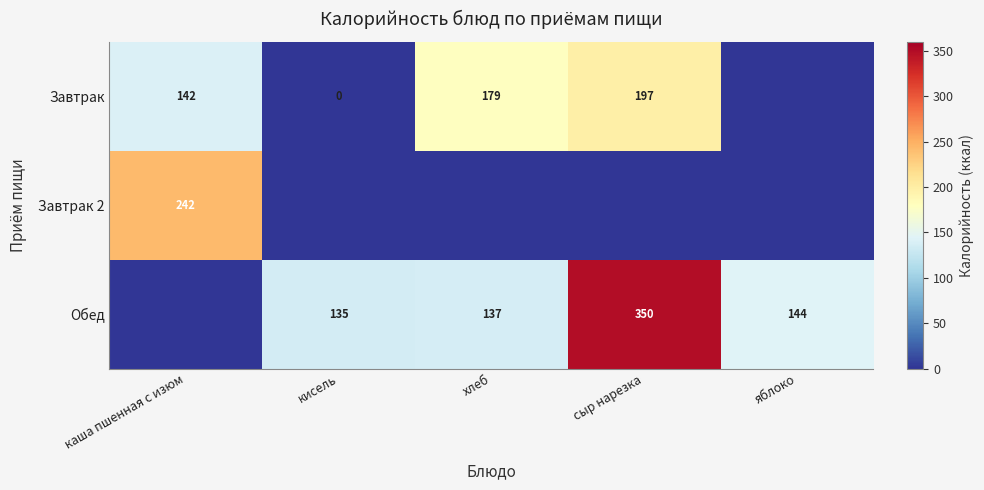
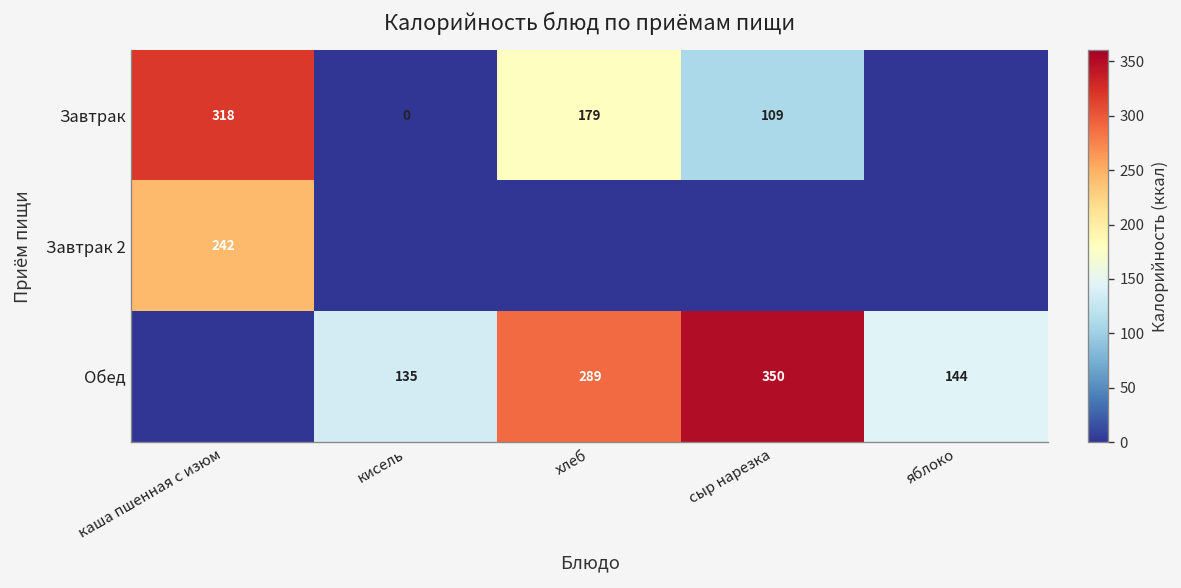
Завтрак, каша пшенная с изюм: 142 -> 318
Завтрак, сыр нарезка: 197 -> 109
Обед, хлеб: 137 -> 289
